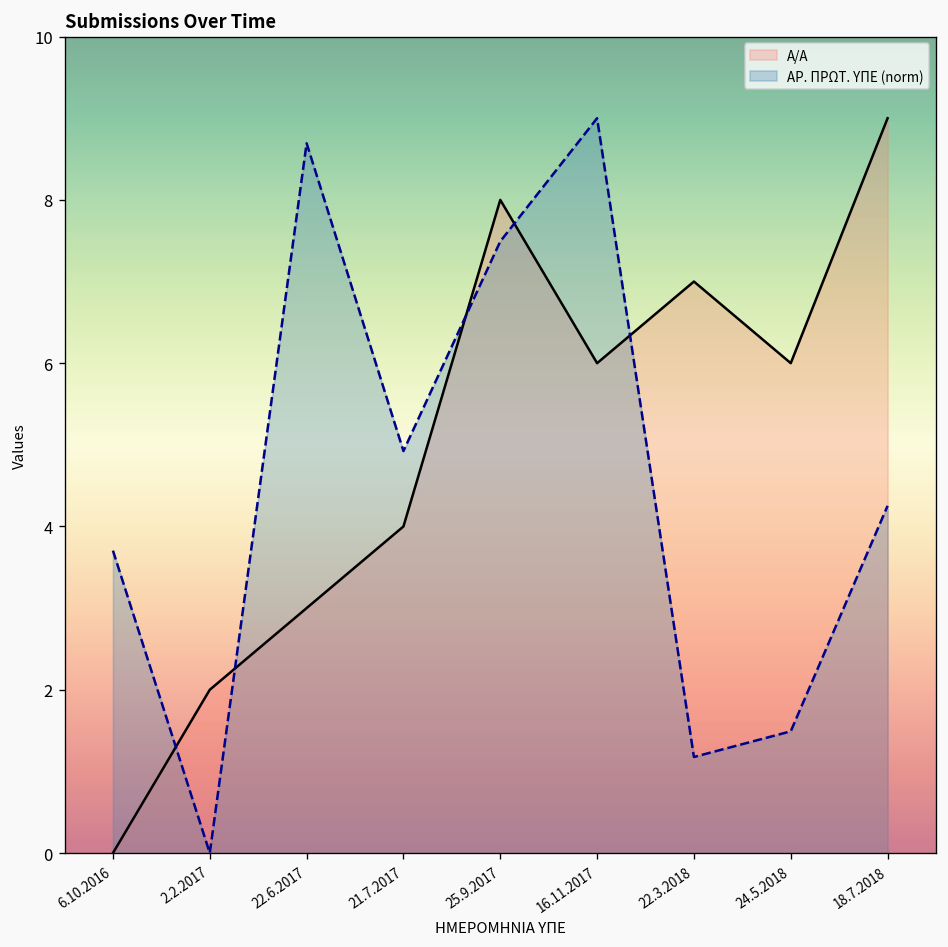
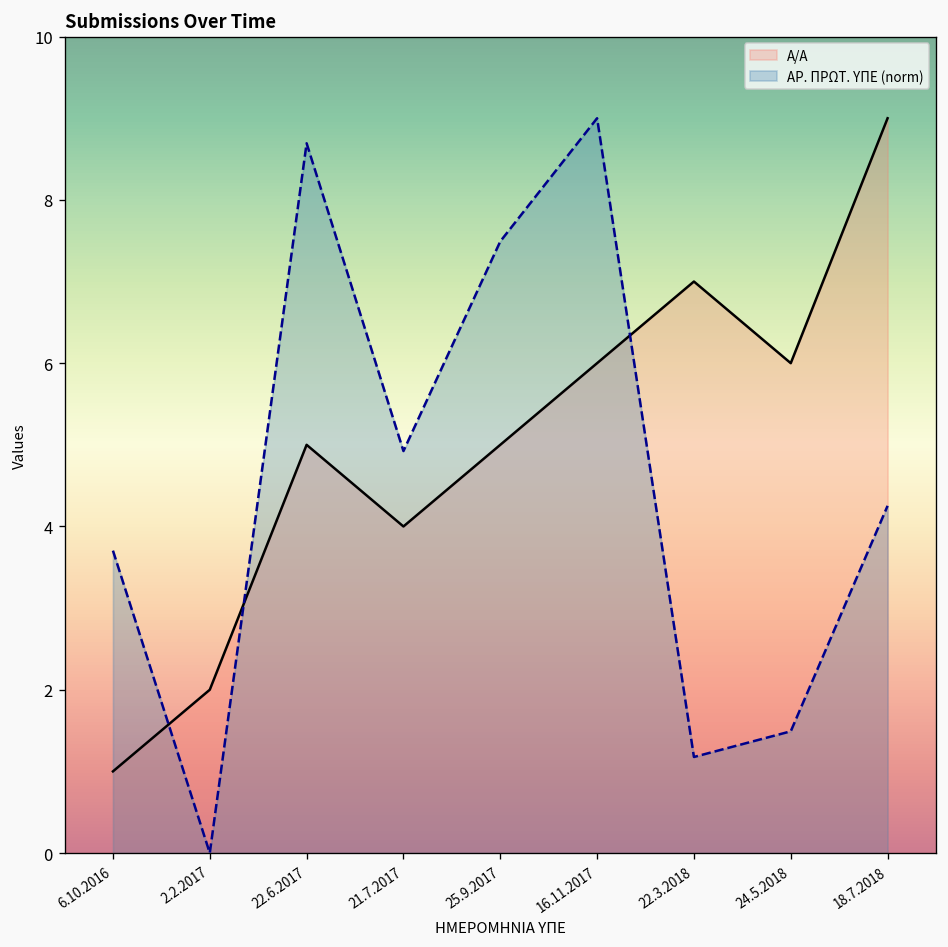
Α/Α, 6.10.2016: 0 -> 1
Α/Α, 22.6.2017: 3 -> 5
Α/Α, 25.9.2017: 8 -> 5
